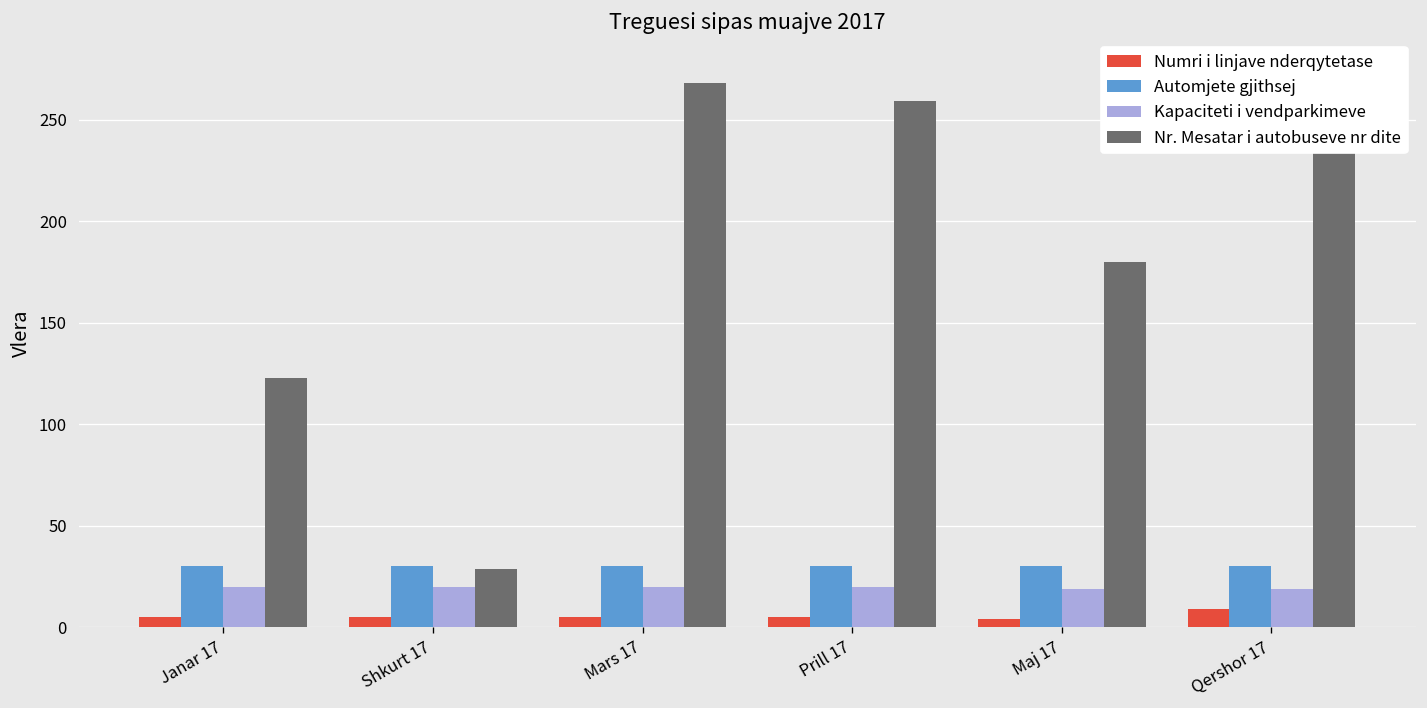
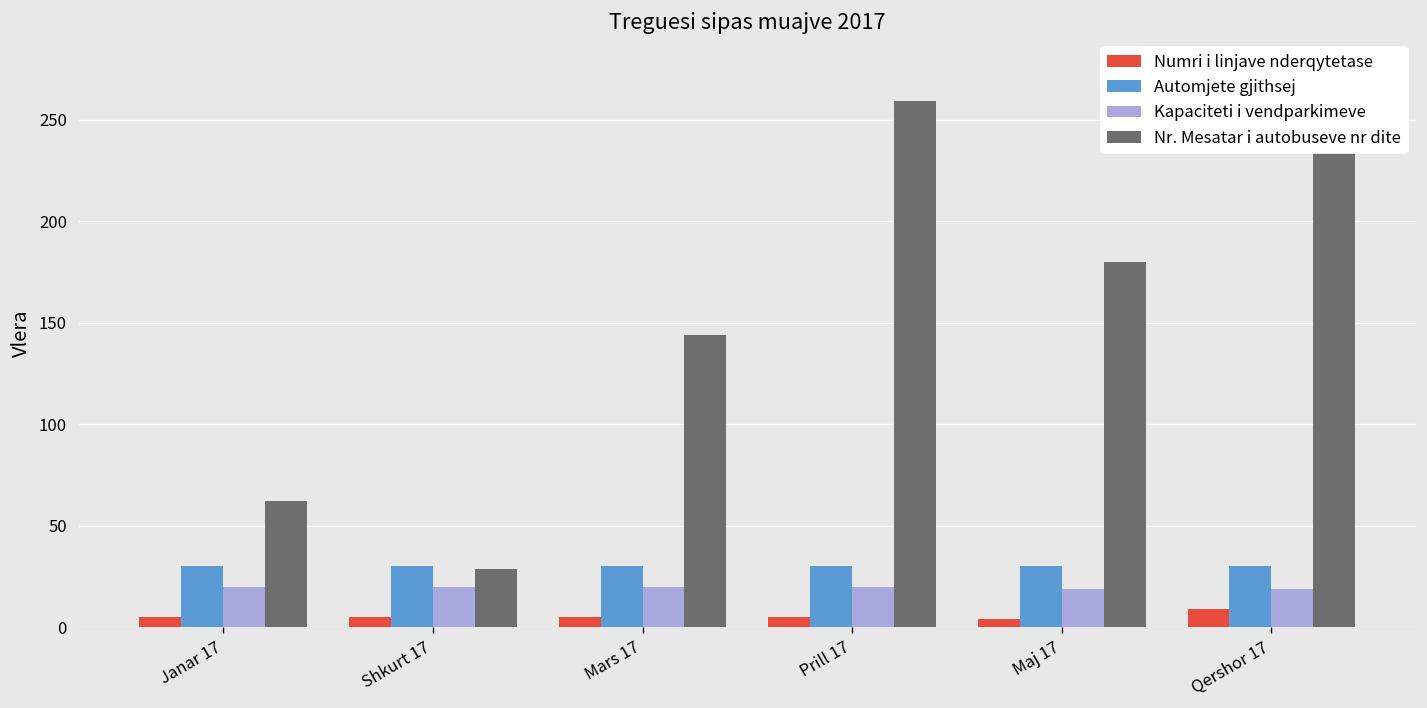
Nr. Mesatar i autobuseve nr dite, Janar 17: 123 -> 62
Nr. Mesatar i autobuseve nr dite, Mars 17: 268 -> 144
